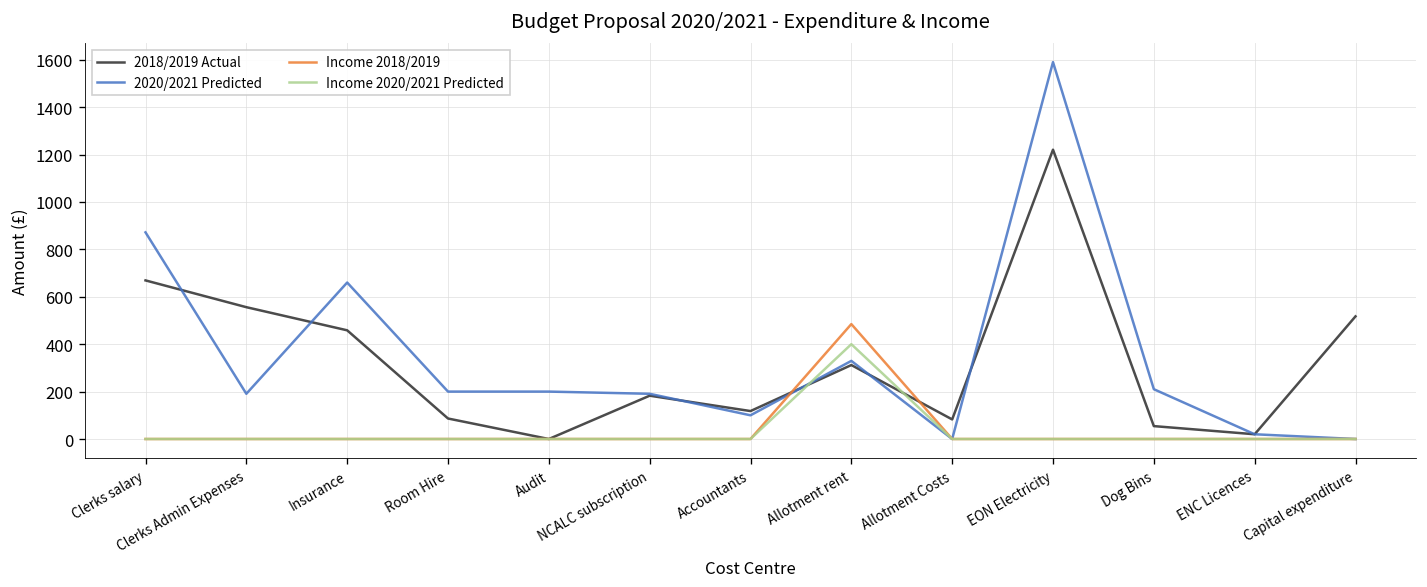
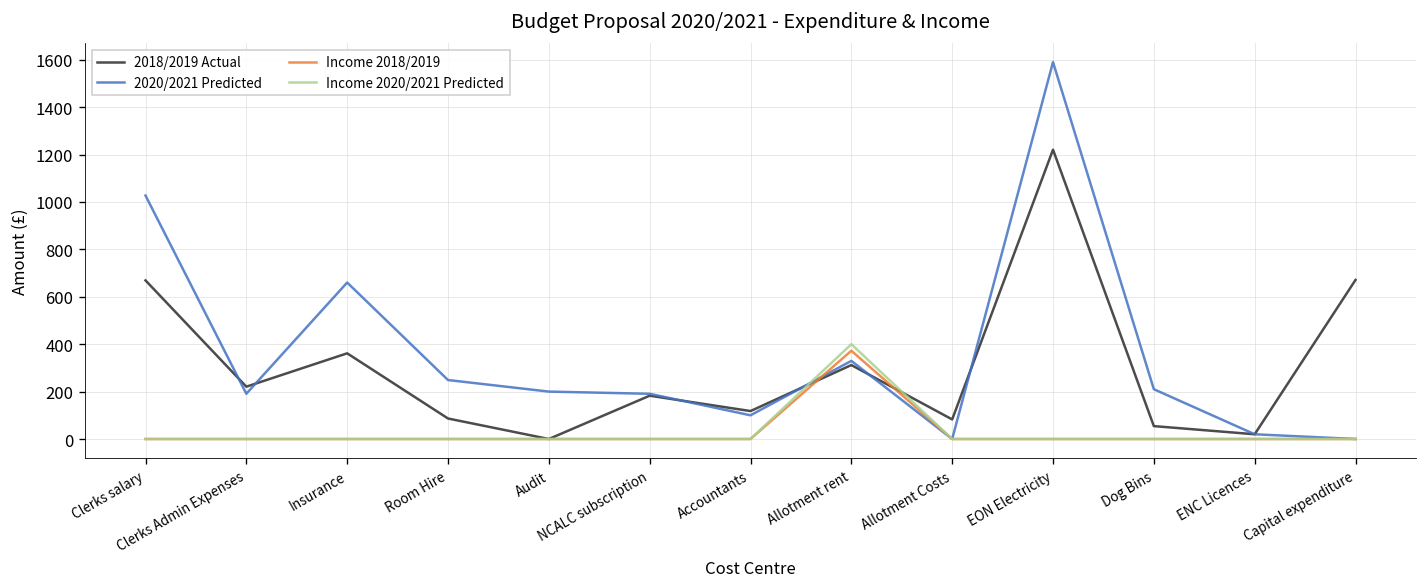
2020/2021 Predicted, Clerks salary: 870 -> 1030
2018/2019 Actual, Clerks Admin Expenses: 560 -> 220
2018/2019 Actual, Insurance: 460 -> 360
2020/2021 Predicted, Room Hire: 200 -> 250
Income 2018/2019, Allotment rent: 480 -> 370
2018/2019 Actual, Capital expenditure: 520 -> 670
